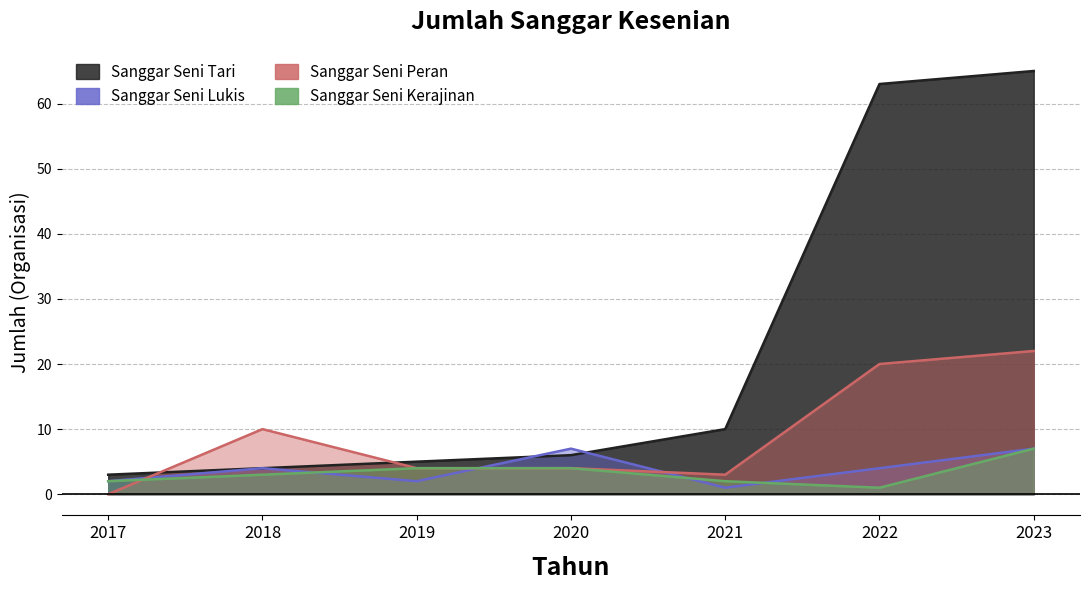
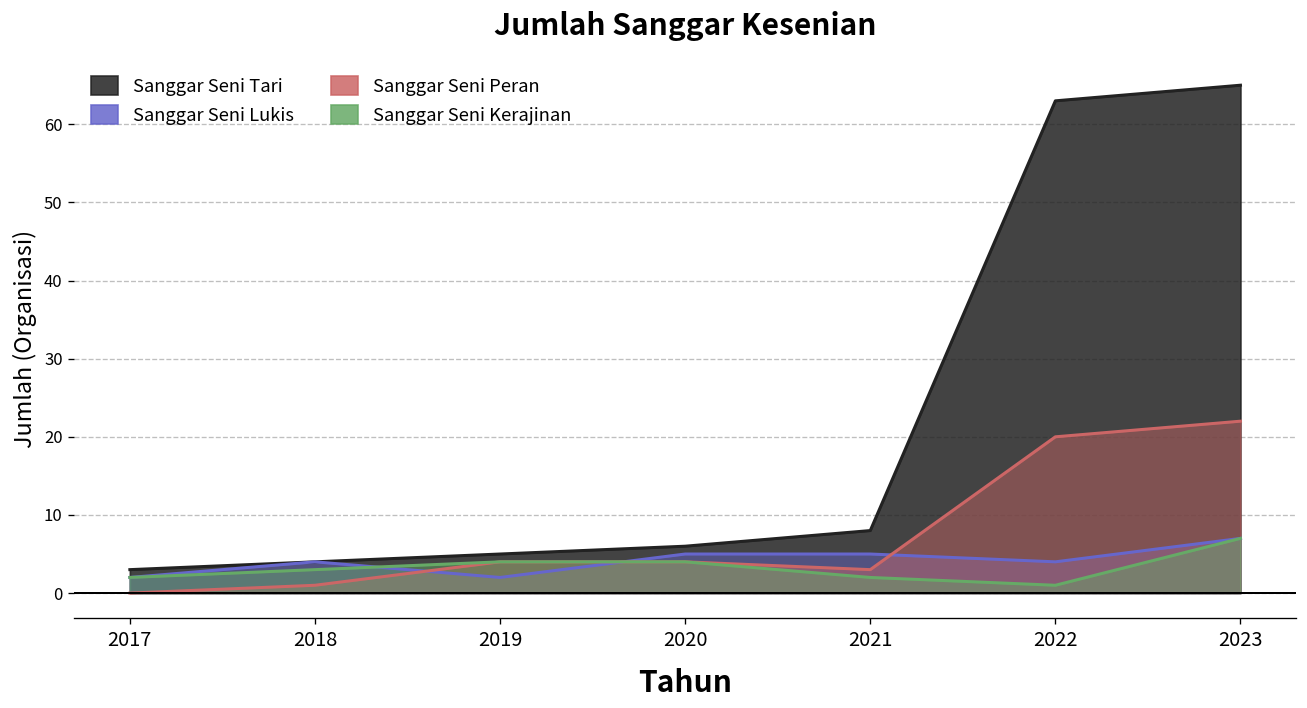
Sanggar Seni Peran, 2018: 10 -> 1
Sanggar Seni Lukis, 2020: 7 -> 5
Sanggar Seni Tari, 2021: 10 -> 8
Sanggar Seni Lukis, 2021: 1 -> 5
